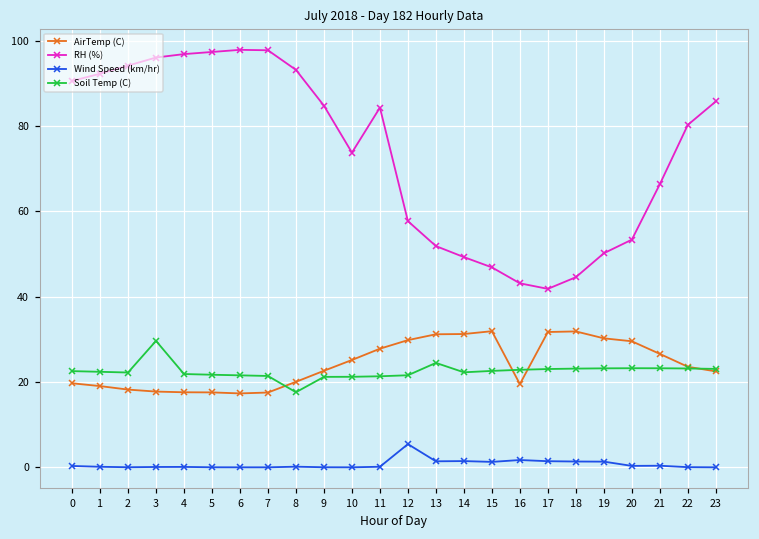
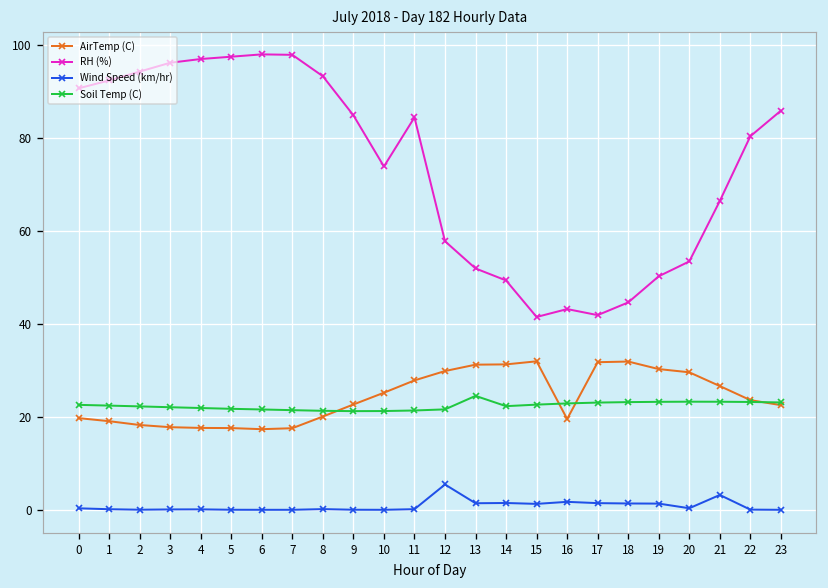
Soil Temp (C), 3: 30 -> 22
Soil Temp (C), 8: 18 -> 21
RH (%), 15: 47 -> 41
Wind Speed (km/hr), 21: 0 -> 3
